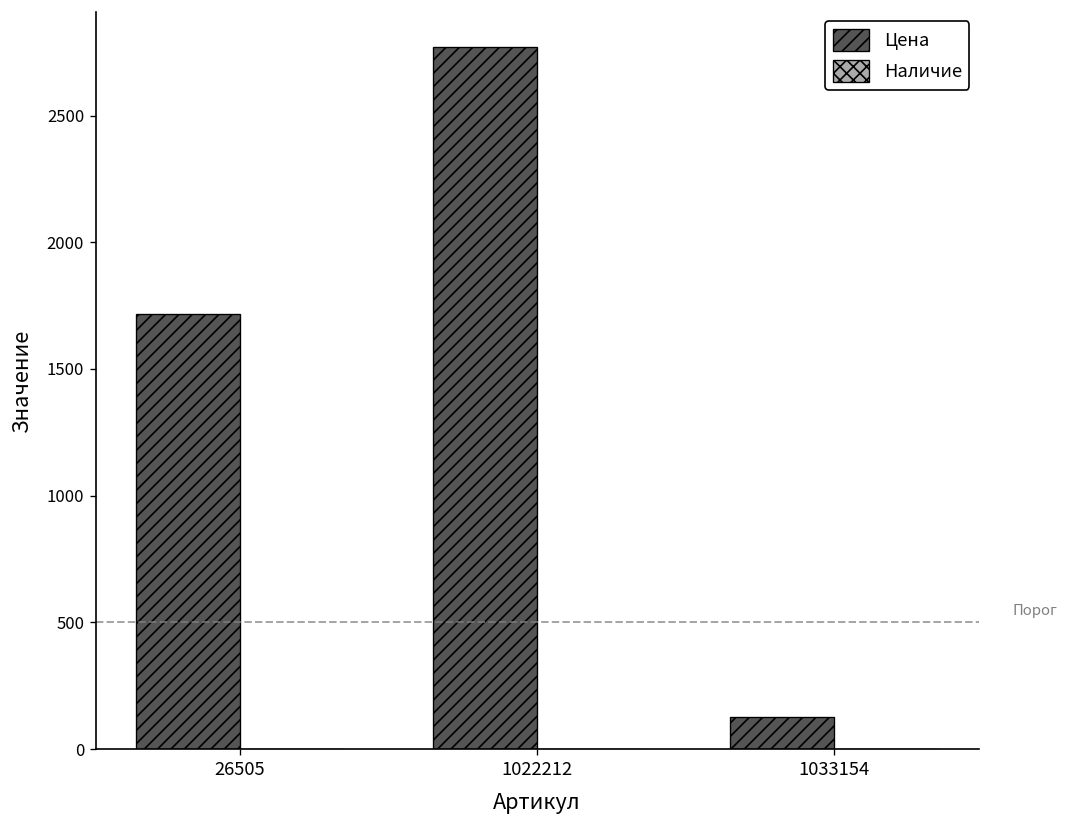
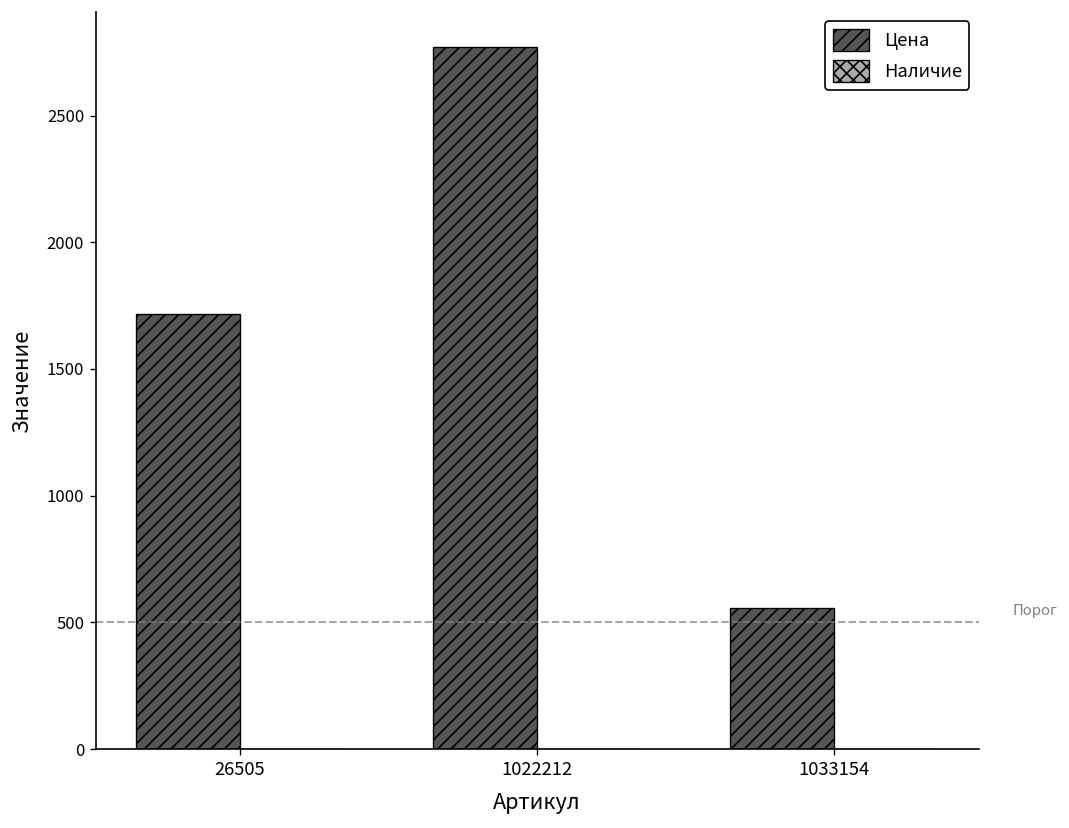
Цена, 1033154: 130 -> 560
